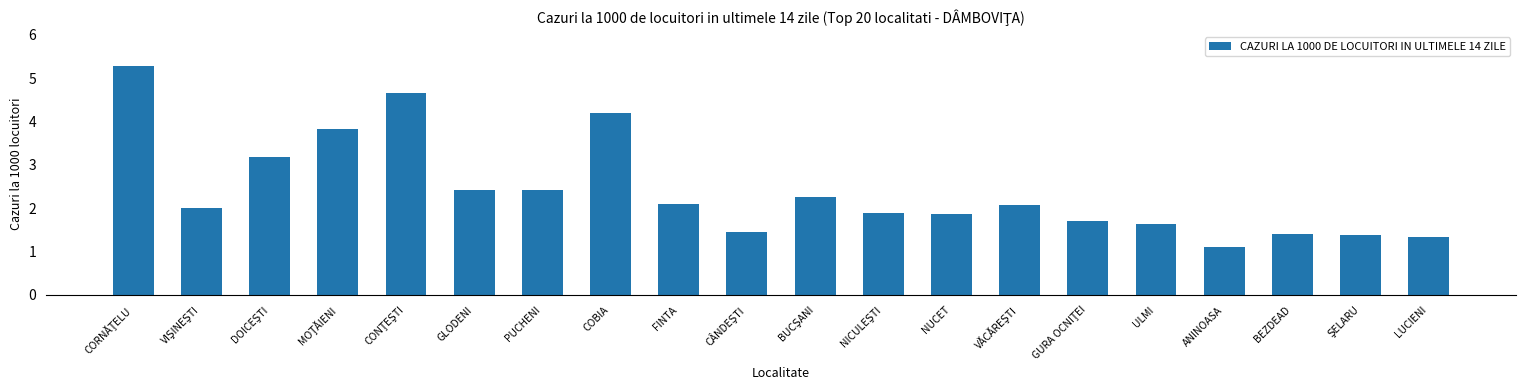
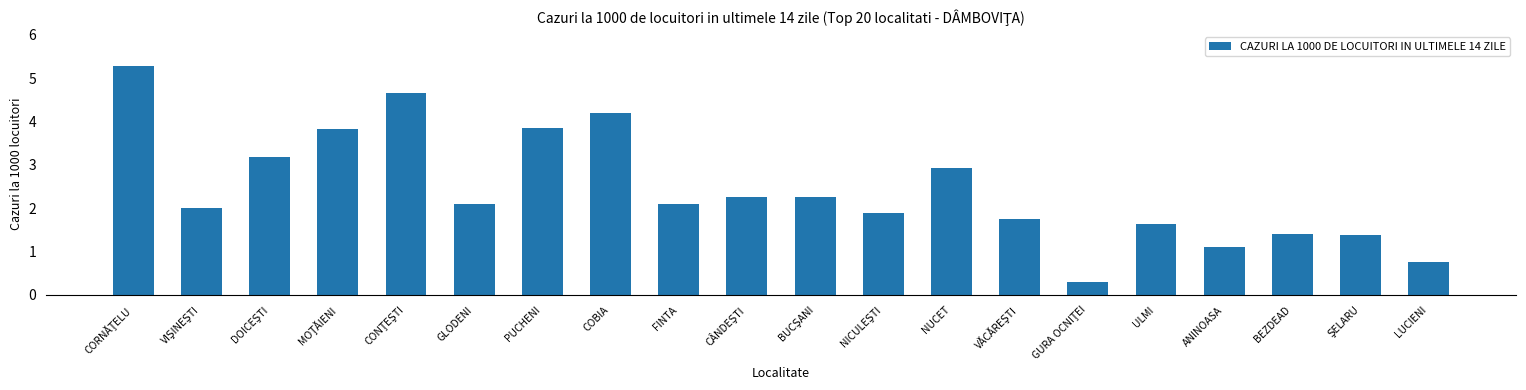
GLODENI: 2.4 -> 2.1
PUCHENI: 2.4 -> 3.9
CÂNDEŞTI: 1.5 -> 2.3
NUCET: 1.9 -> 2.9
VĂCĂREŞTI: 2.1 -> 1.8
GURA OCNIŢEI: 1.7 -> 0.3
LUCIENI: 1.3 -> 0.8
